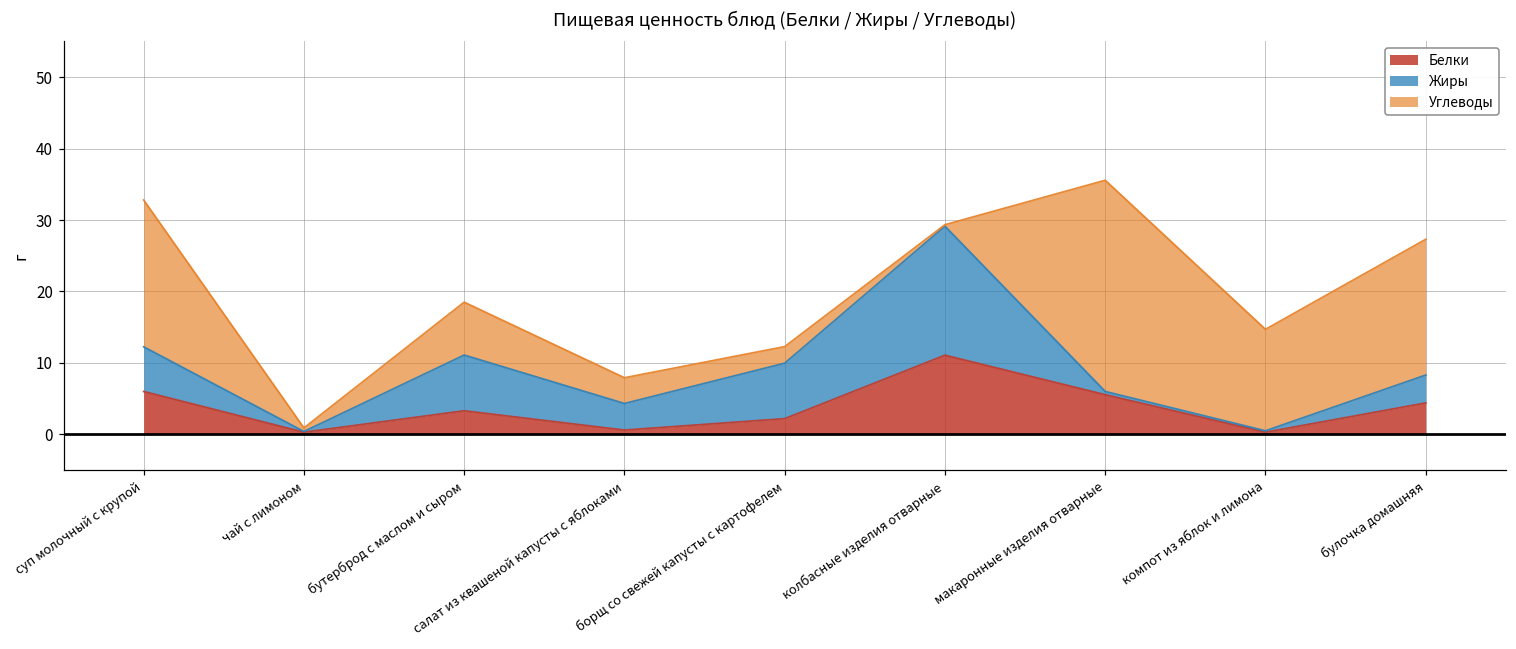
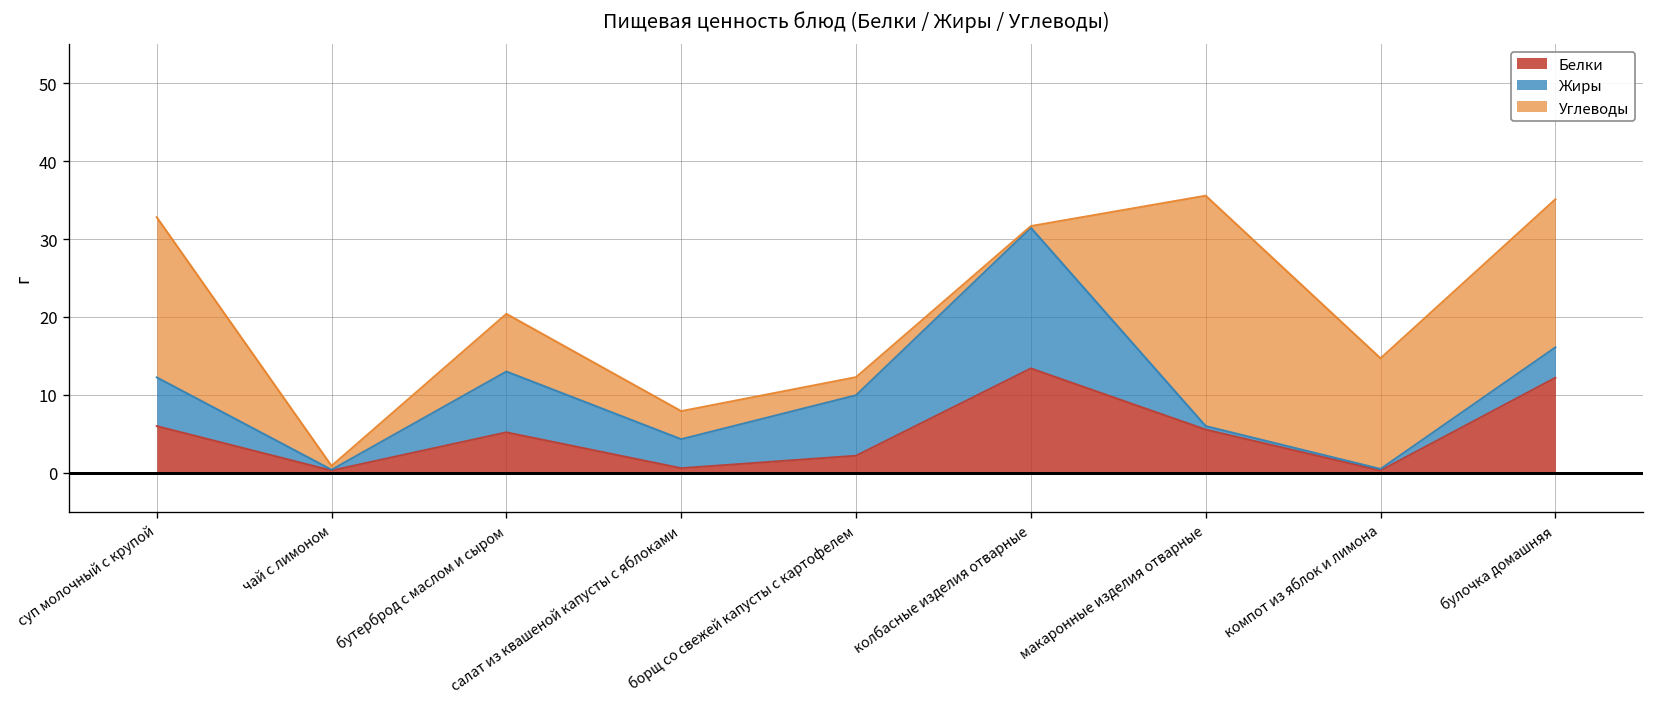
Белки, бутерброд с маслом и сыром: 3 -> 5
Белки, колбасные изделия отварные: 11 -> 13
Белки, булочка домашняя: 4 -> 12
